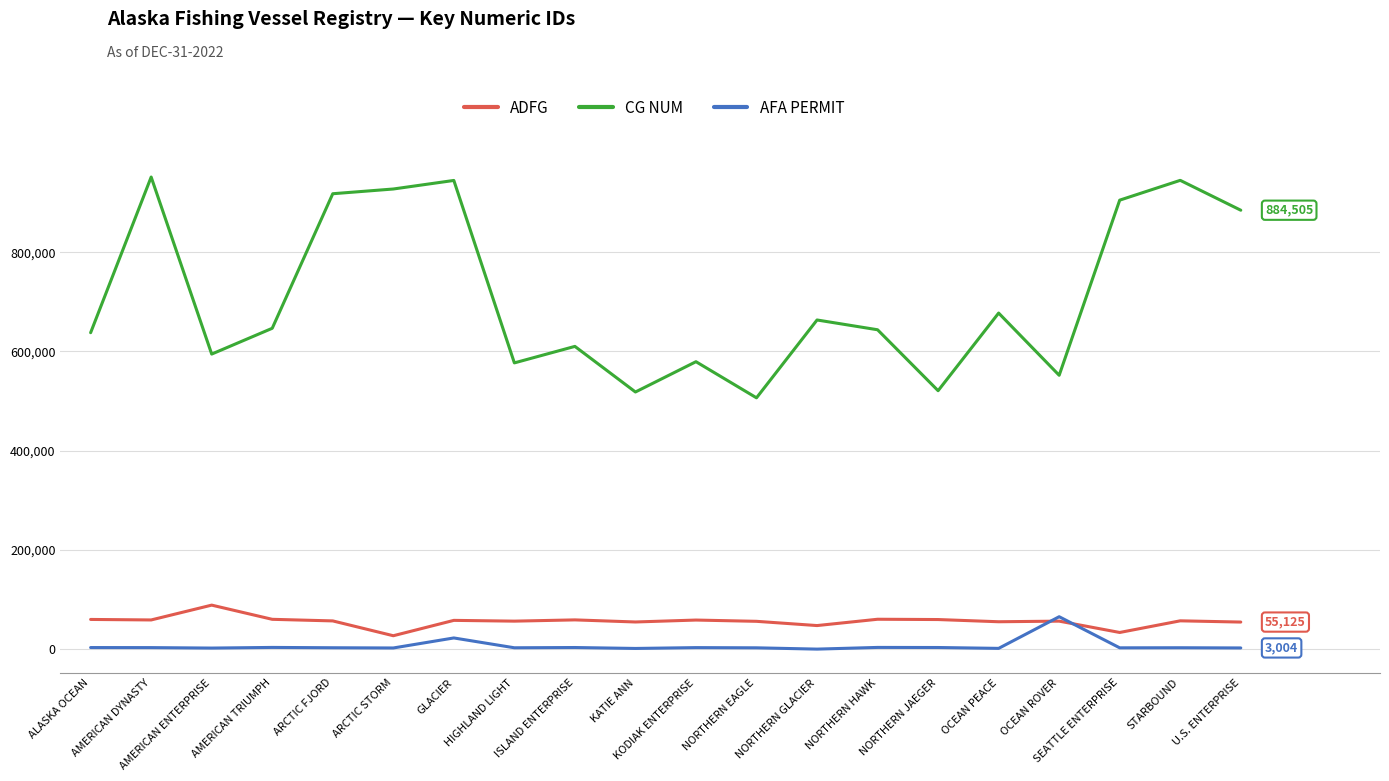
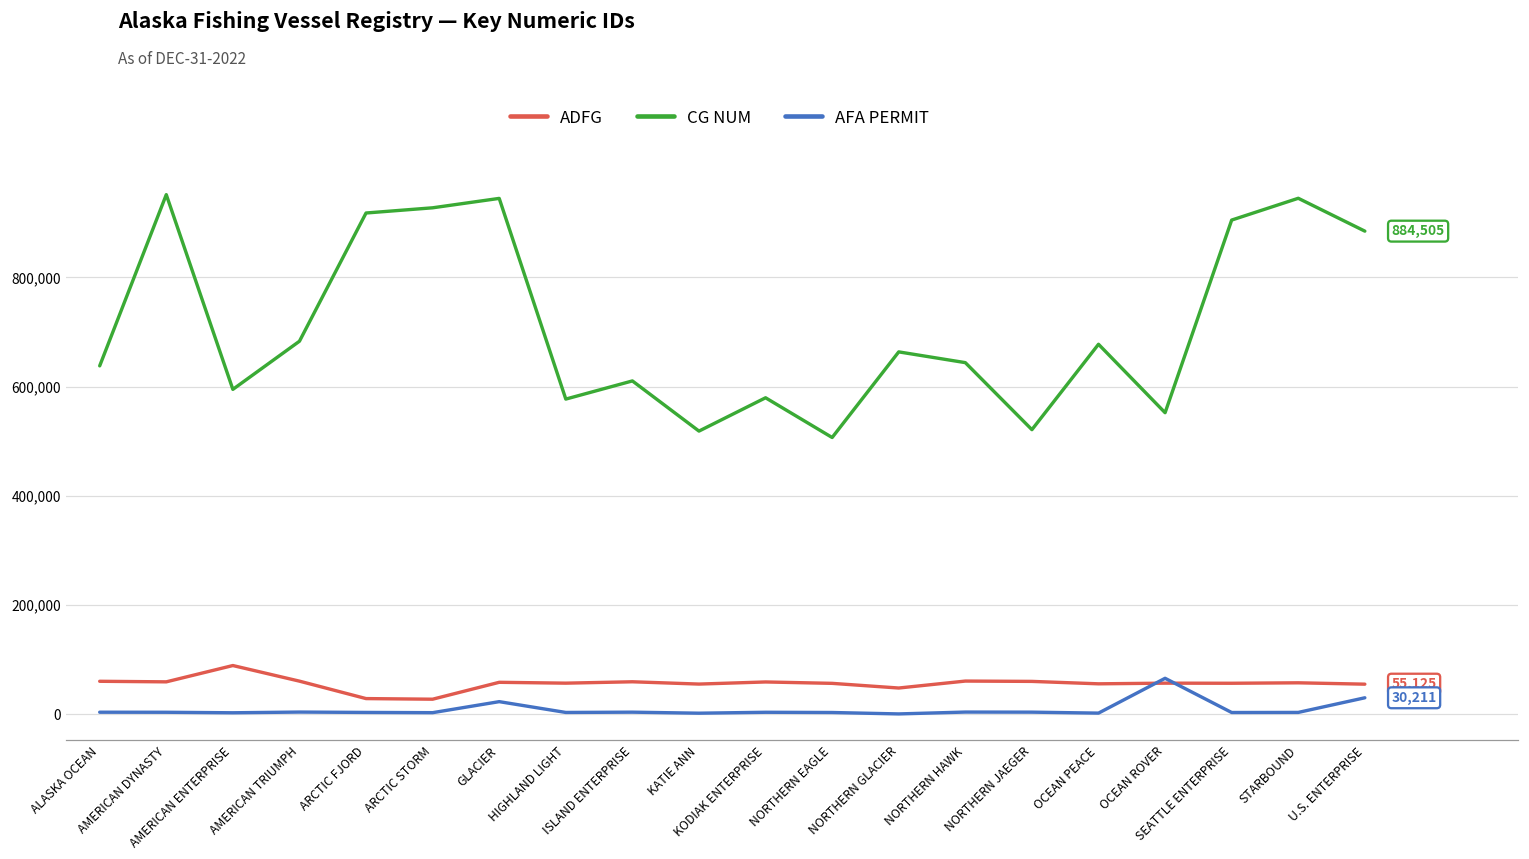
CG NUM, AMERICAN TRIUMPH: 650,000 -> 680,000
ADFG, ARCTIC FJORD: 60,000 -> 30,000
ADFG, SEATTLE ENTERPRISE: 30,000 -> 60,000
AFA PERMIT, U.S. ENTERPRISE: 3,004 -> 30,211
